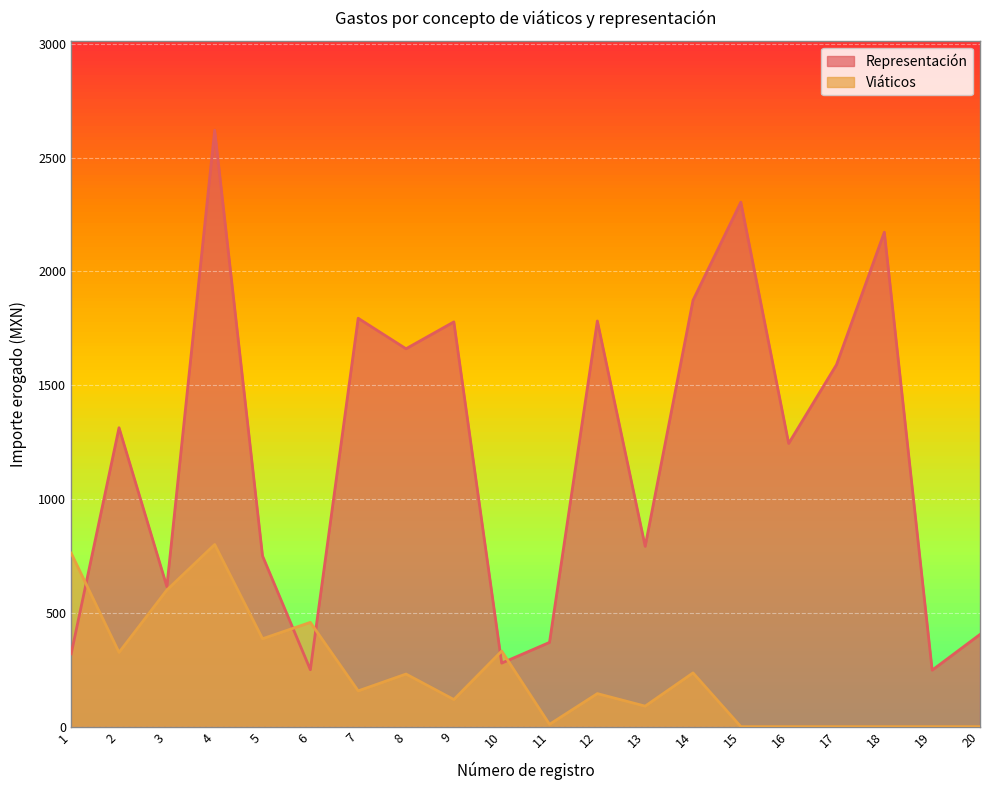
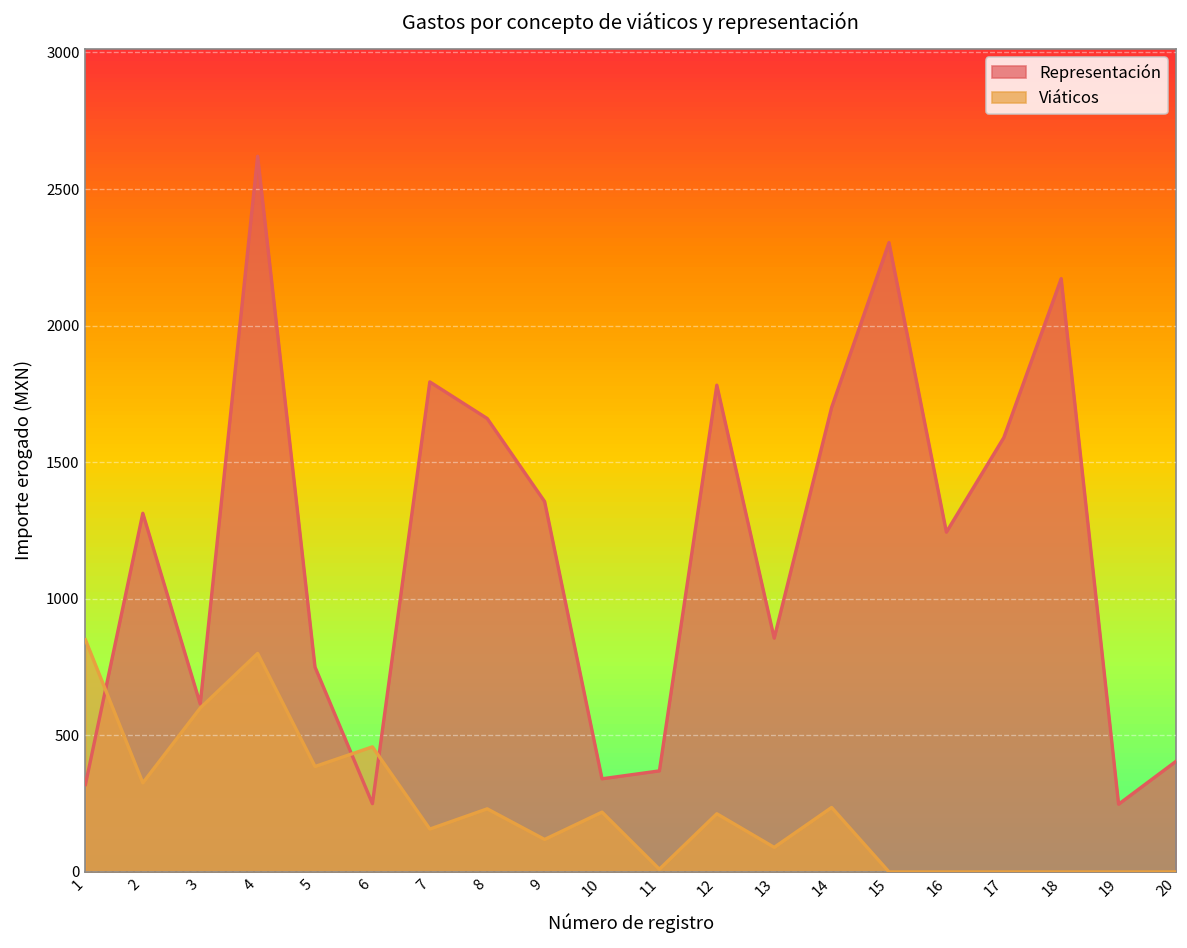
Viáticos, 1: 760 -> 850
Representación, 9: 1780 -> 1360
Representación, 10: 280 -> 340
Viáticos, 10: 330 -> 220
Viáticos, 12: 150 -> 210
Representación, 13: 790 -> 860
Representación, 14: 1870 -> 1700
